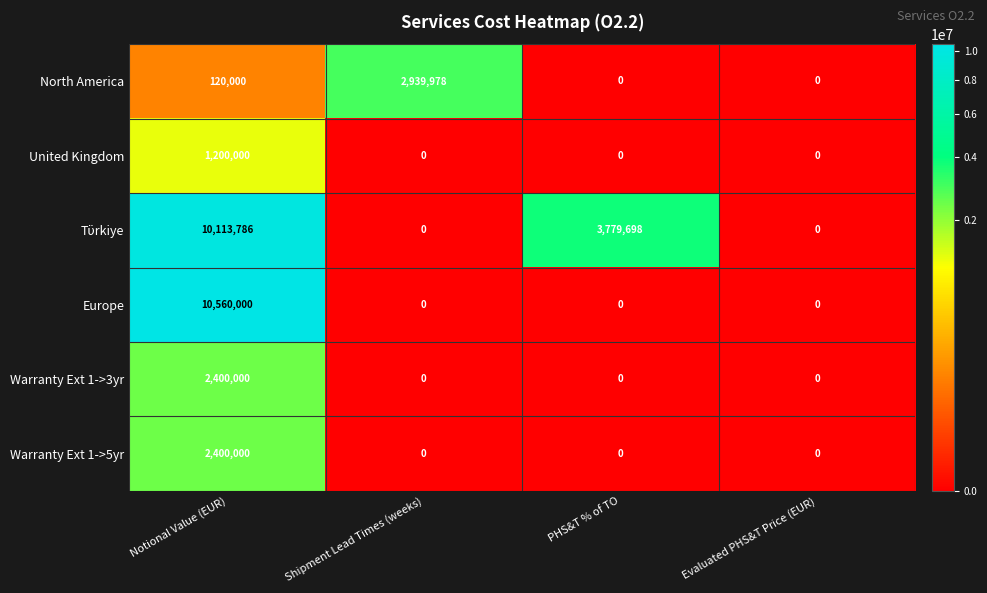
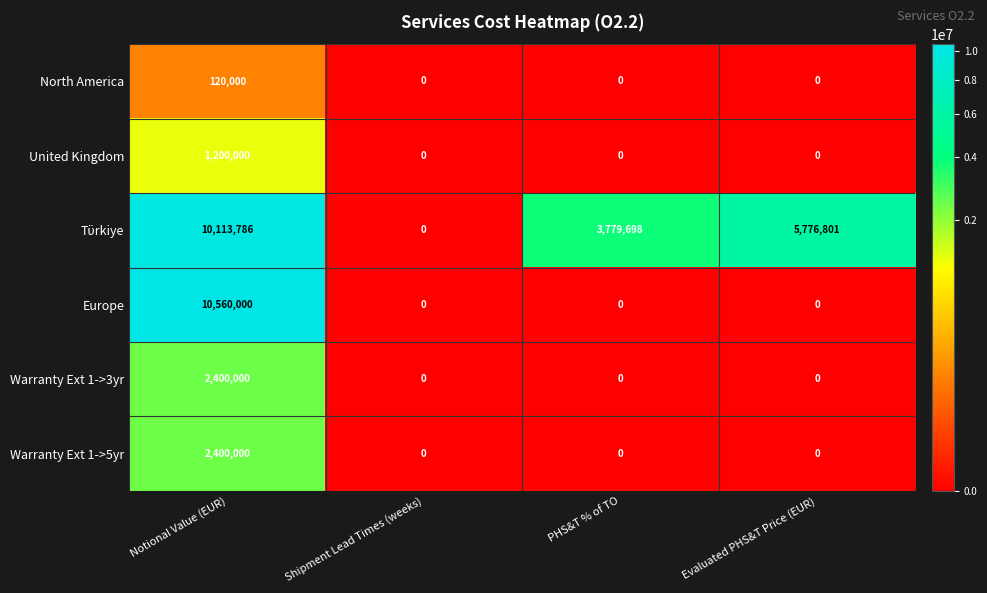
North America, Shipment Lead Times (weeks): 2,939,978 -> 0
Tϋrkiye, Evaluated PHS&T Price (EUR): 0 -> 5,776,801
